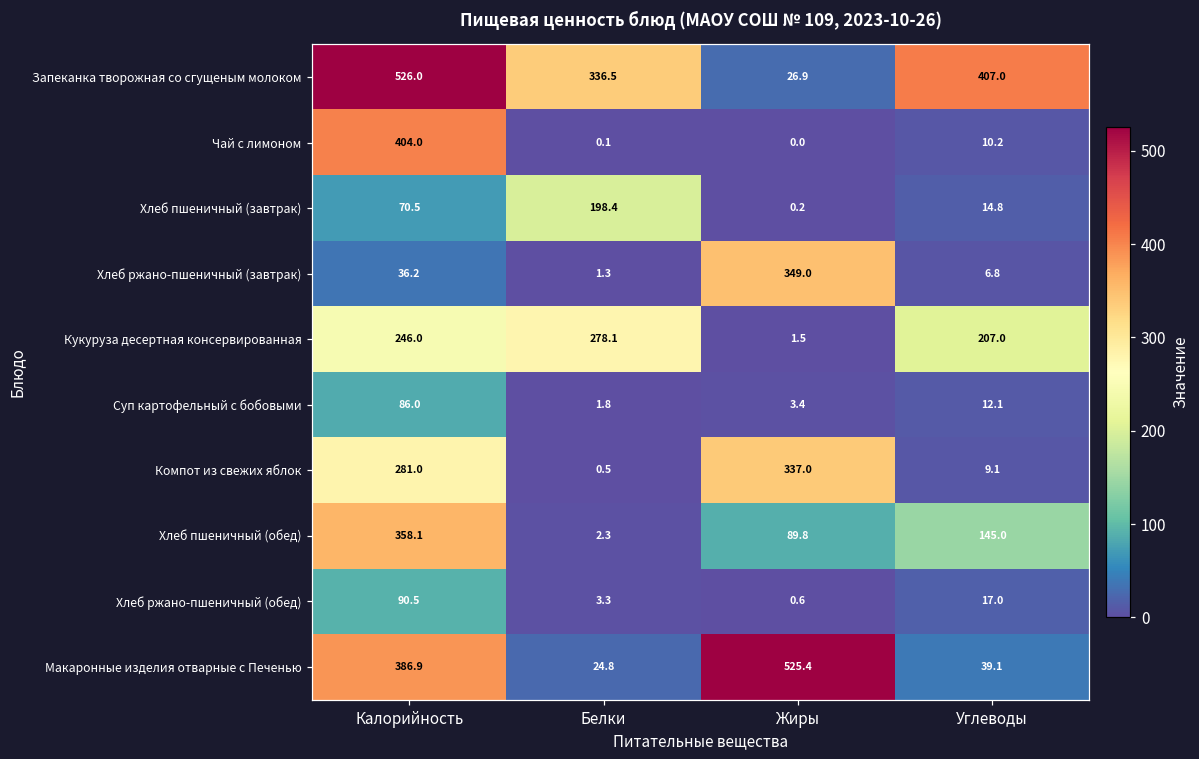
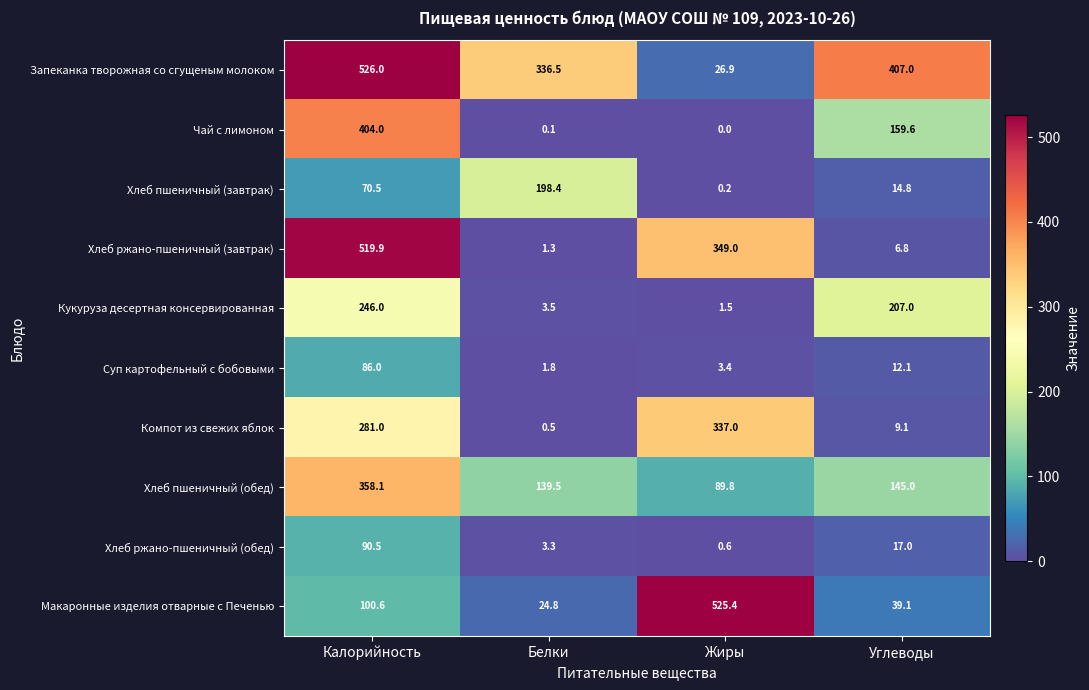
Чай с лимоном, Углеводы: 10.2 -> 159.6
Хлеб ржано-пшеничный (завтрак), Калорийность: 36.2 -> 519.9
Кукуруза десертная консервированная, Белки: 278.1 -> 3.5
Хлеб пшеничный (обед), Белки: 2.3 -> 139.5
Макаронные изделия отварные с Печенью, Калорийность: 386.9 -> 100.6
